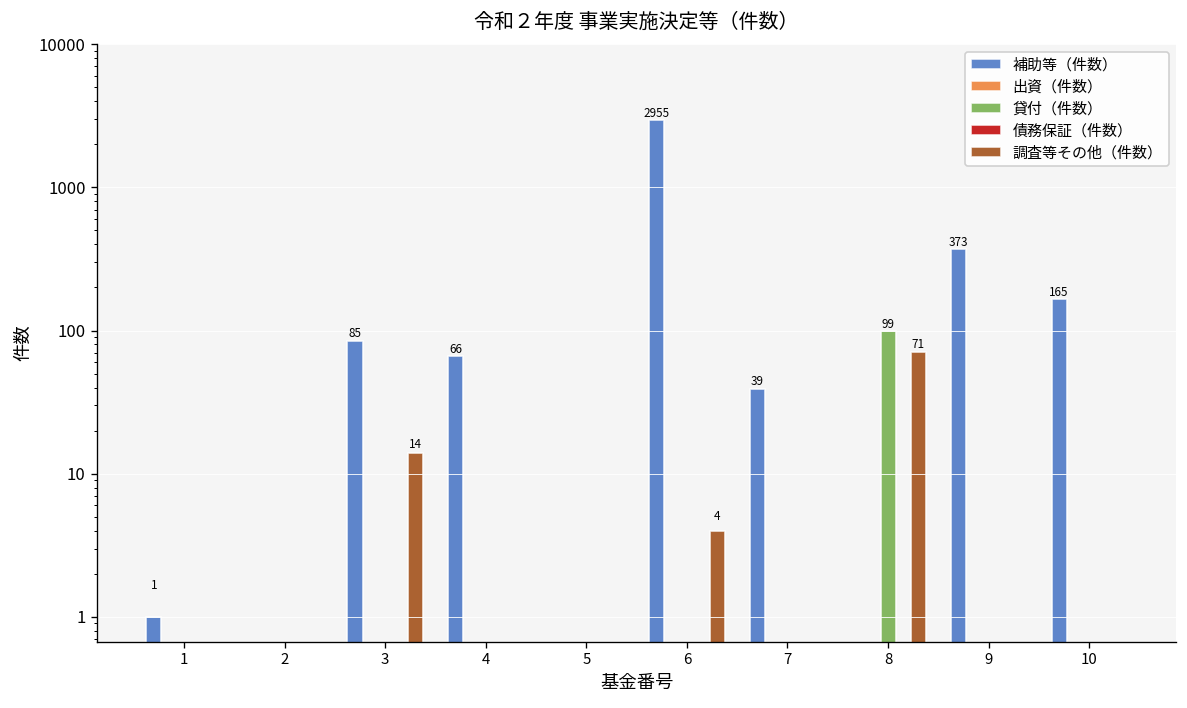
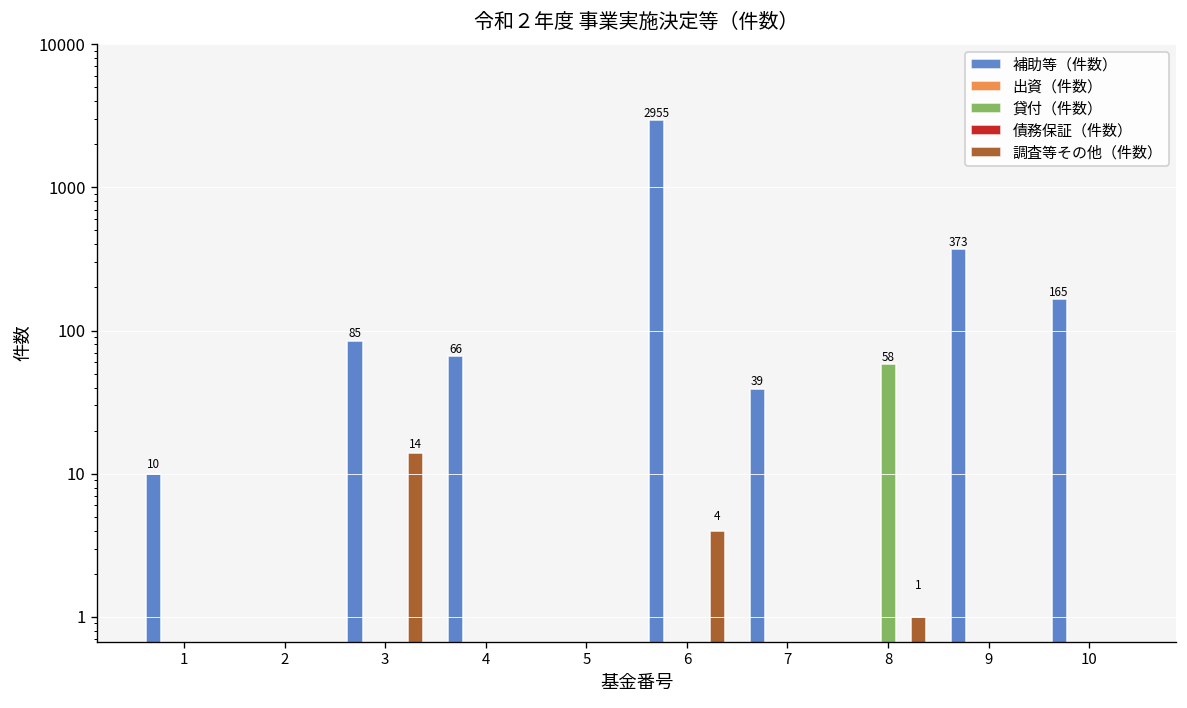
補助等（件数）, 1: 1 -> 10
貸付（件数）, 8: 99 -> 58
調査等その他（件数）, 8: 71 -> 1
